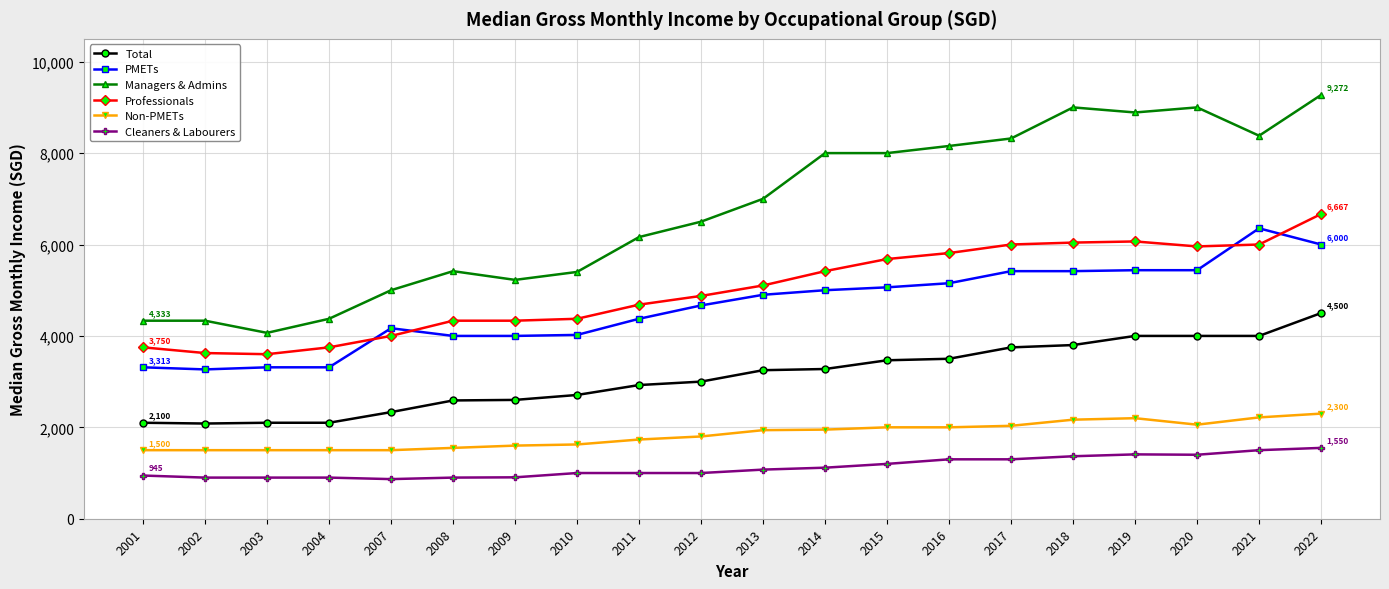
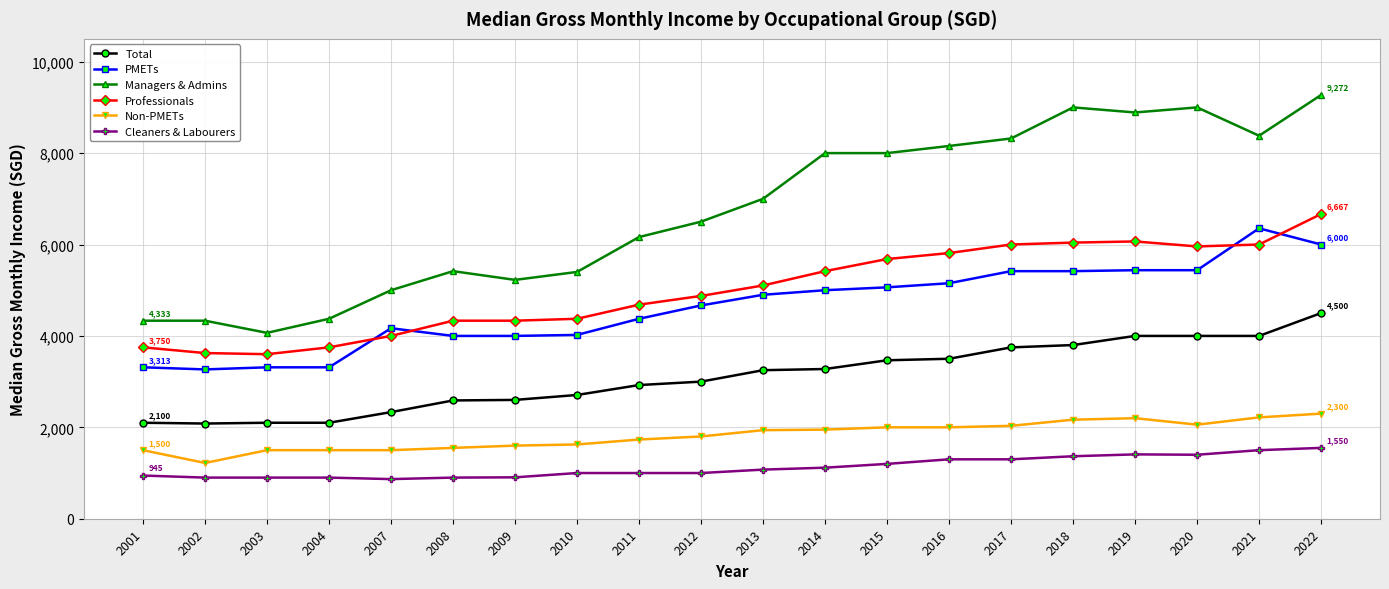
Non-PMETs, 2002: 1,500 -> 1,200
